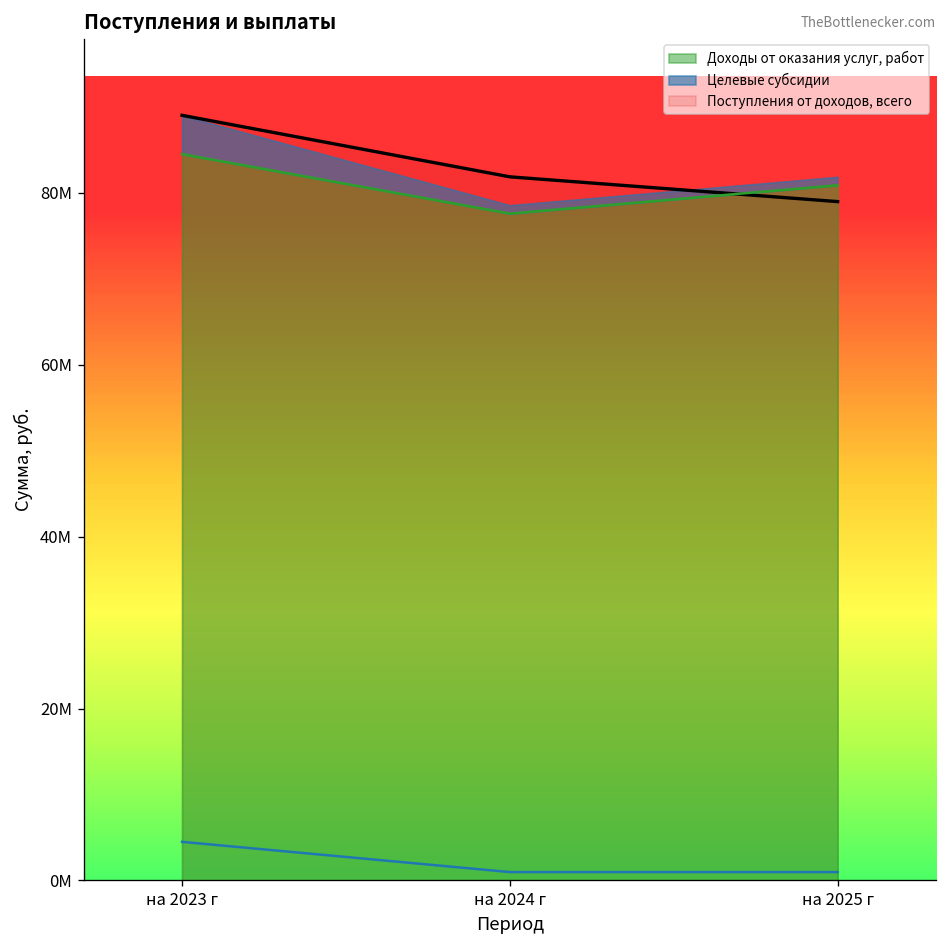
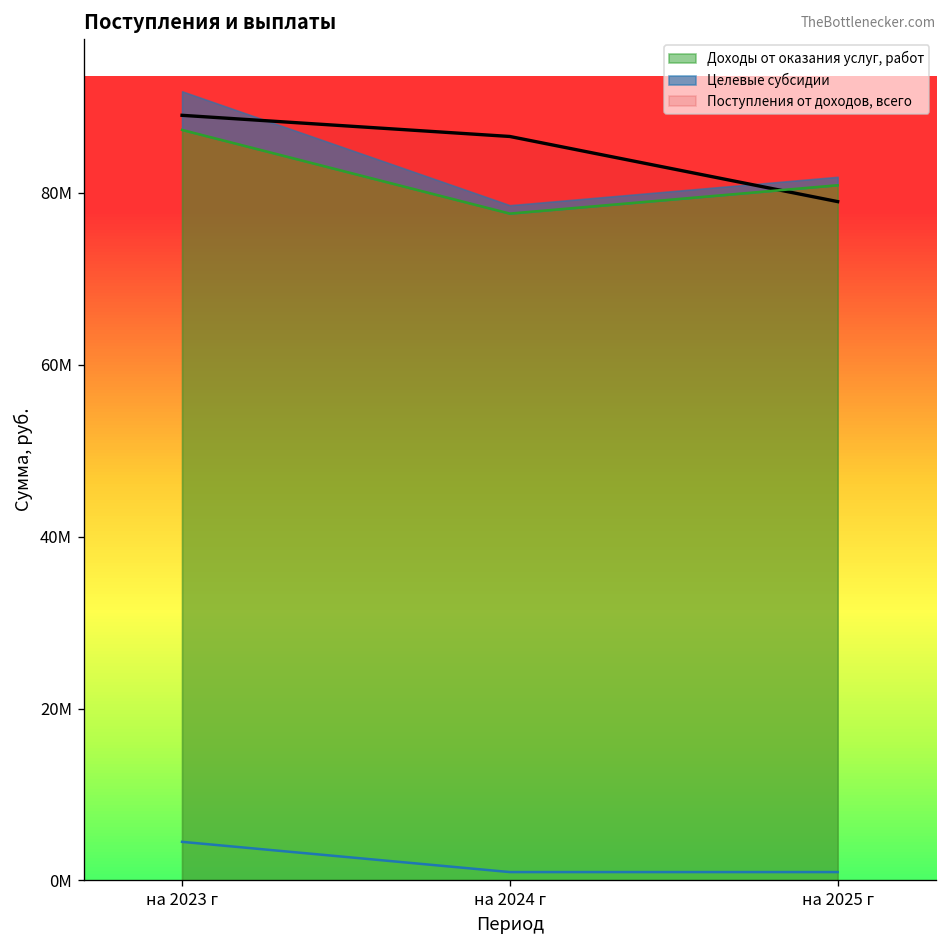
Доходы от оказания услуг, работ, на 2023 г: 84000000 -> 87000000
Поступления от доходов, всего, на 2024 г: 82000000 -> 87000000
